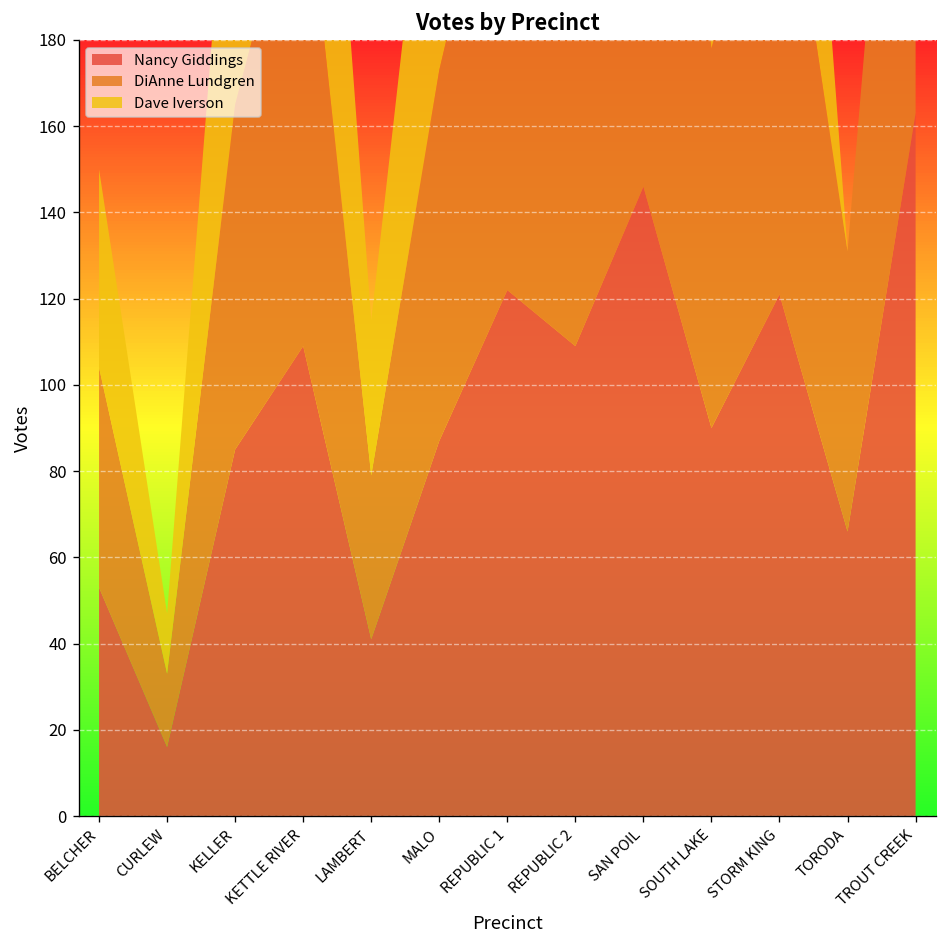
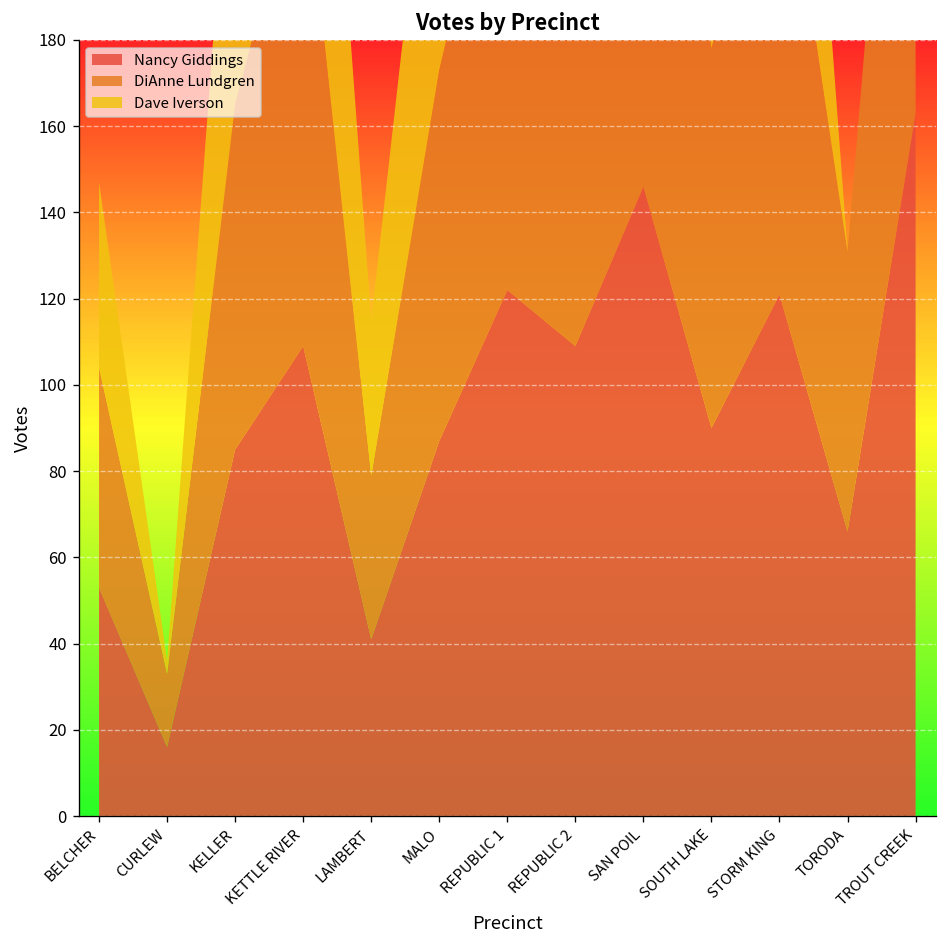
Dave Iverson, BELCHER: 46 -> 43
Dave Iverson, CURLEW: 14 -> 3
